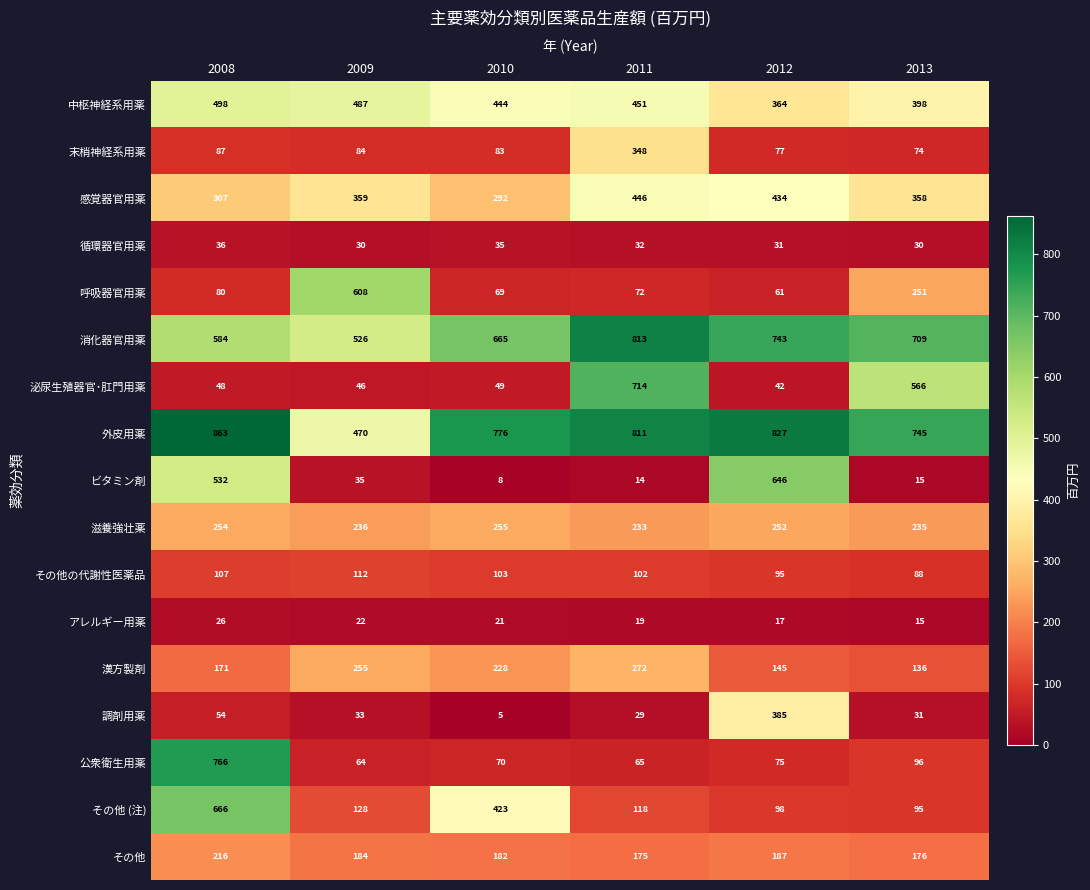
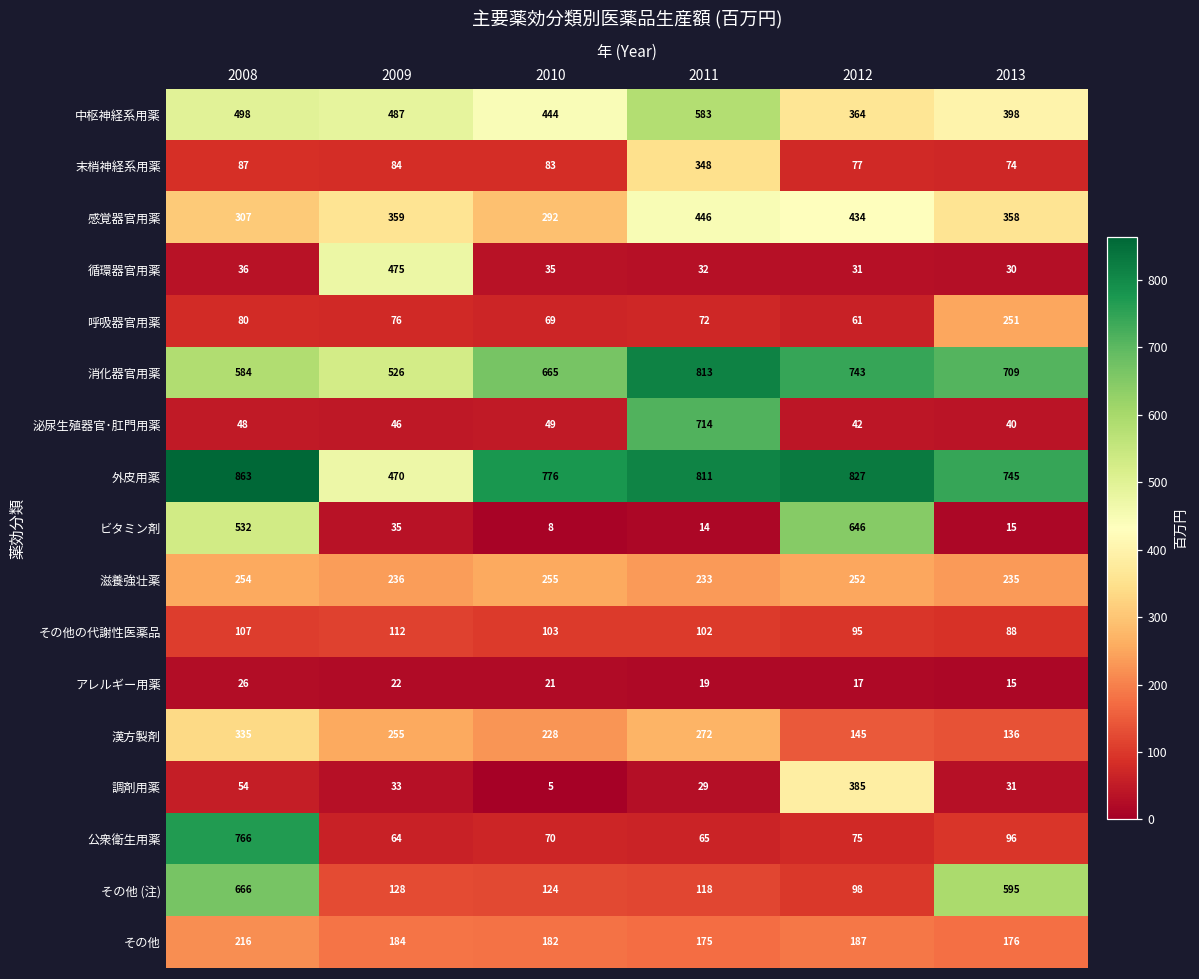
中枢神経系用薬, 2011: 451 -> 583
循環器官用薬, 2009: 30 -> 475
呼吸器官用薬, 2009: 608 -> 76
泌尿生殖器官･肛門用薬, 2013: 566 -> 40
漢方製剤, 2008: 171 -> 335
その他 (注), 2010: 423 -> 124
その他 (注), 2013: 95 -> 595
